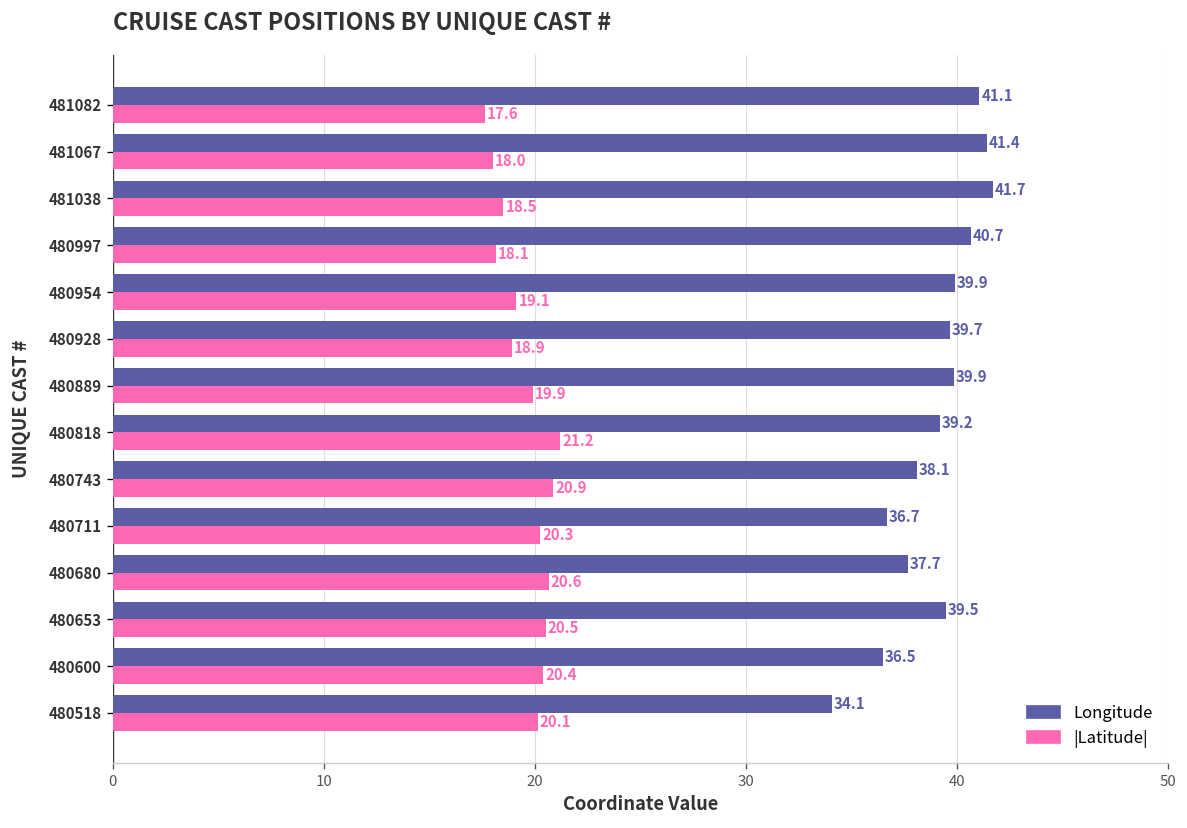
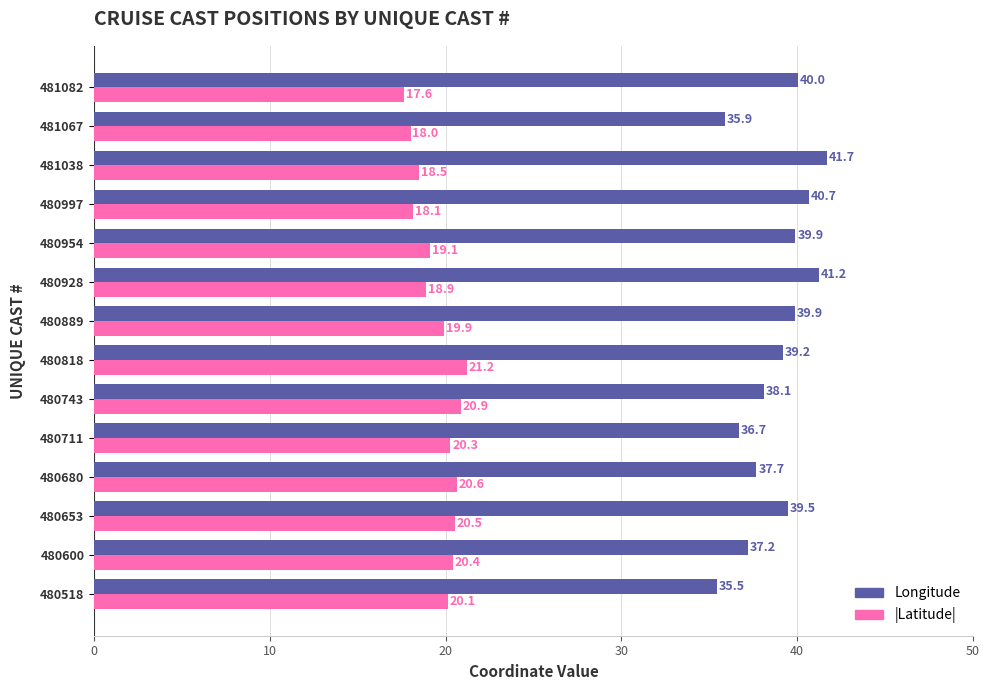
Longitude, 481082: 41.1 -> 40.0
Longitude, 481067: 41.4 -> 35.9
Longitude, 480928: 39.7 -> 41.2
Longitude, 480600: 36.5 -> 37.2
Longitude, 480518: 34.1 -> 35.5
